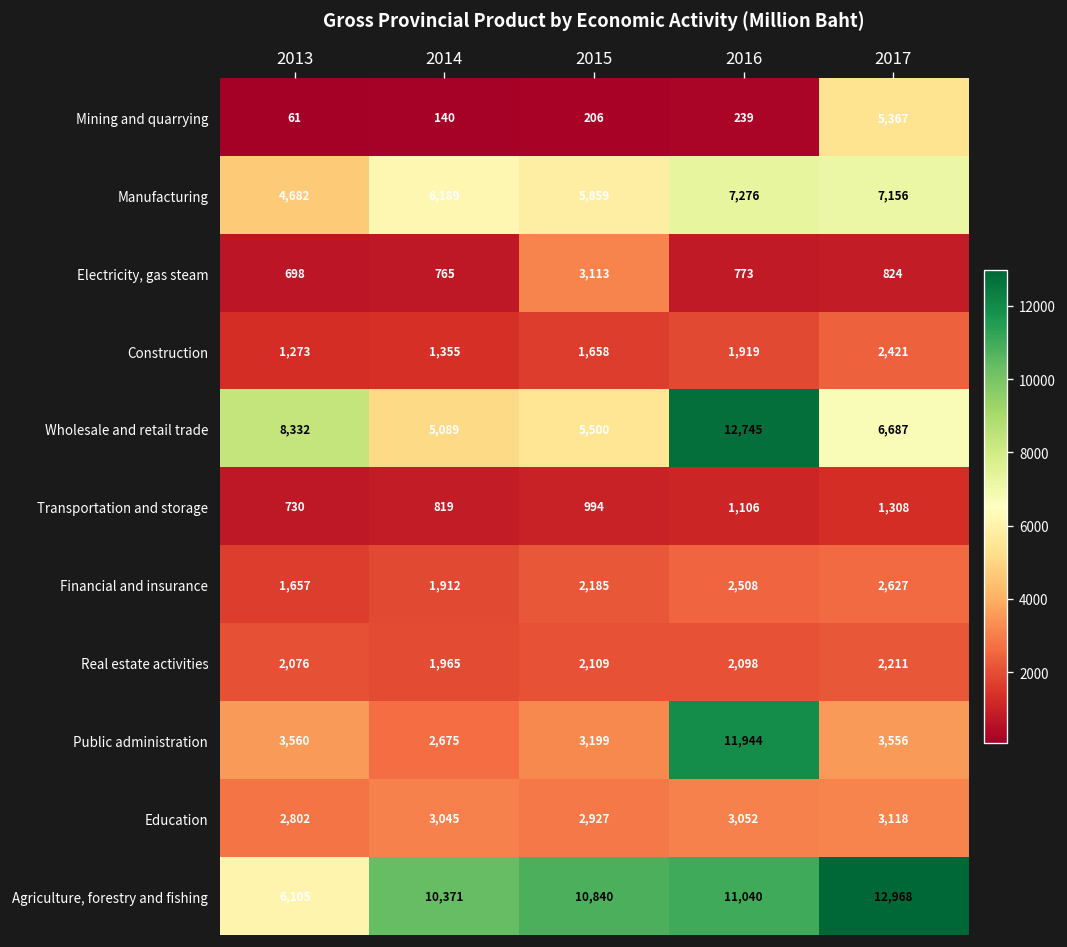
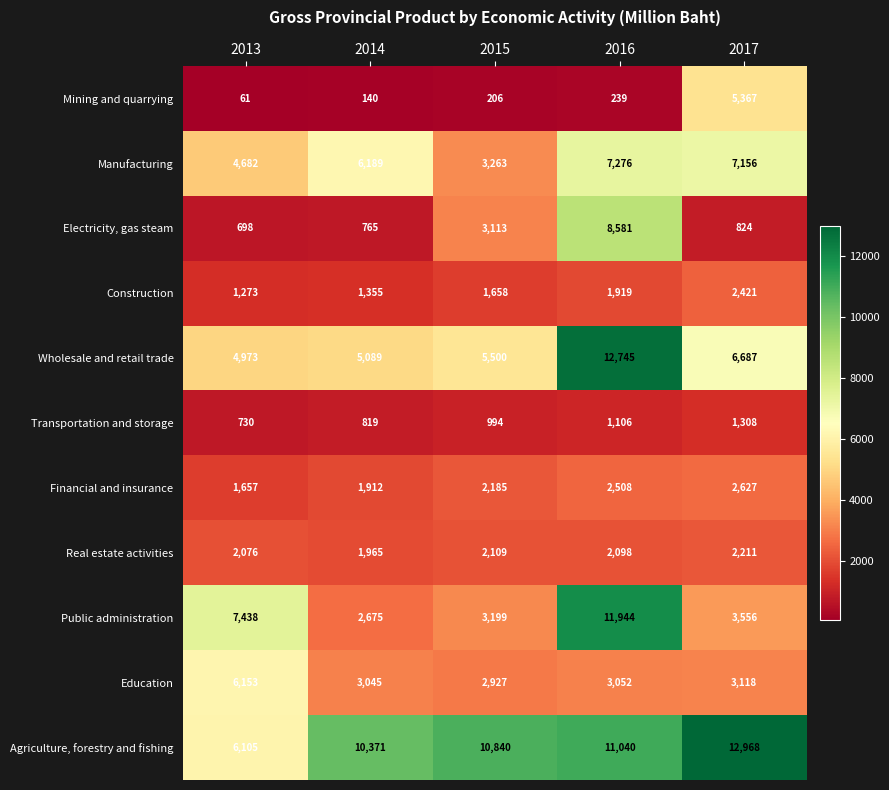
Manufacturing, 2015: 5,859 -> 3,263
Electricity, gas steam, 2016: 773 -> 8,581
Wholesale and retail trade, 2013: 8,332 -> 4,973
Public administration, 2013: 3,560 -> 7,438
Education, 2013: 2,802 -> 6,153
